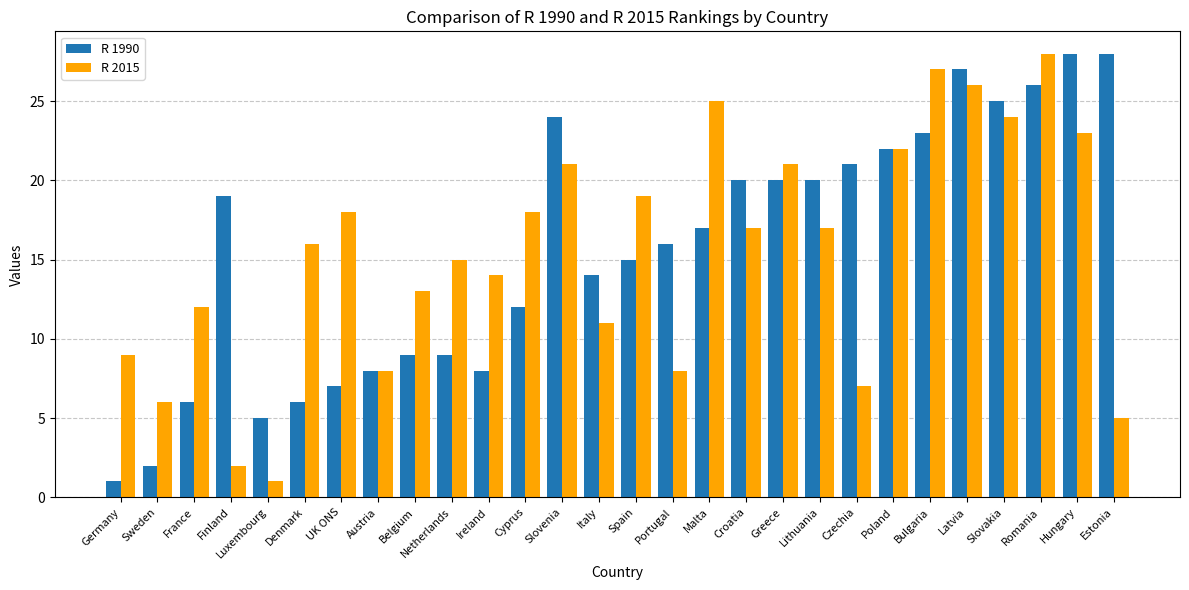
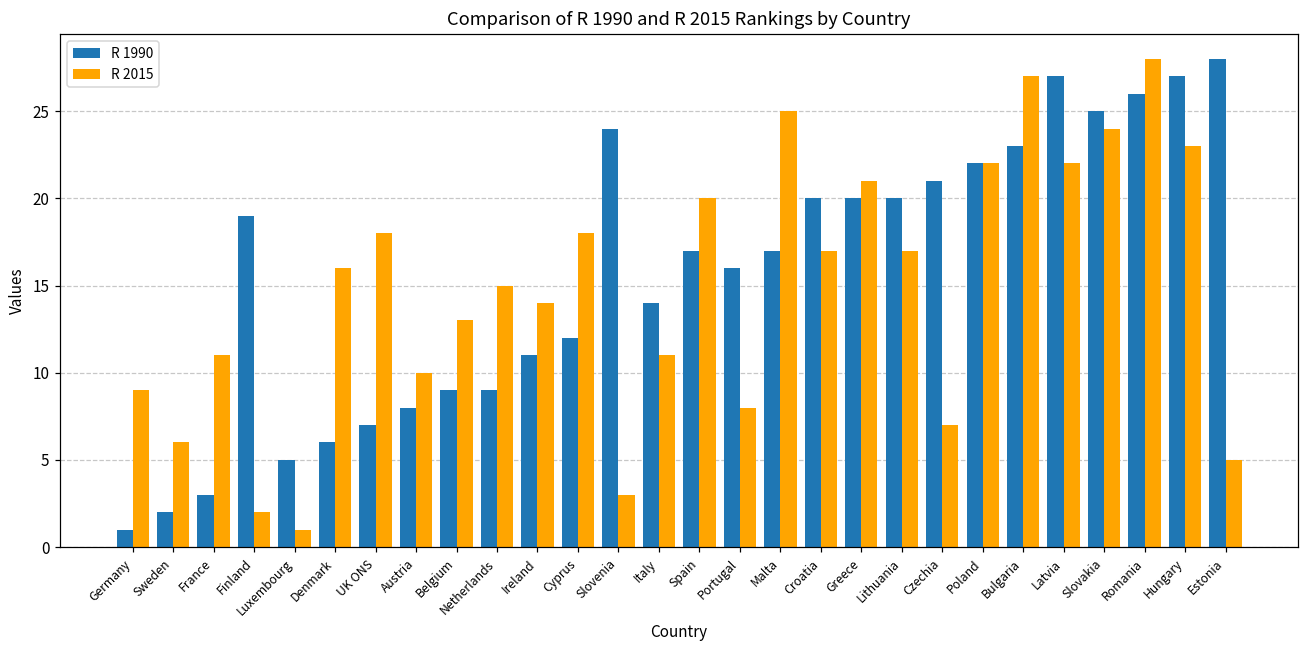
R 1990, France: 6 -> 3
R 2015, France: 12 -> 11
R 2015, Austria: 8 -> 10
R 1990, Ireland: 8 -> 11
R 2015, Slovenia: 21 -> 3
R 1990, Spain: 15 -> 17
R 2015, Spain: 19 -> 20
R 2015, Latvia: 26 -> 22
R 1990, Hungary: 28 -> 27
